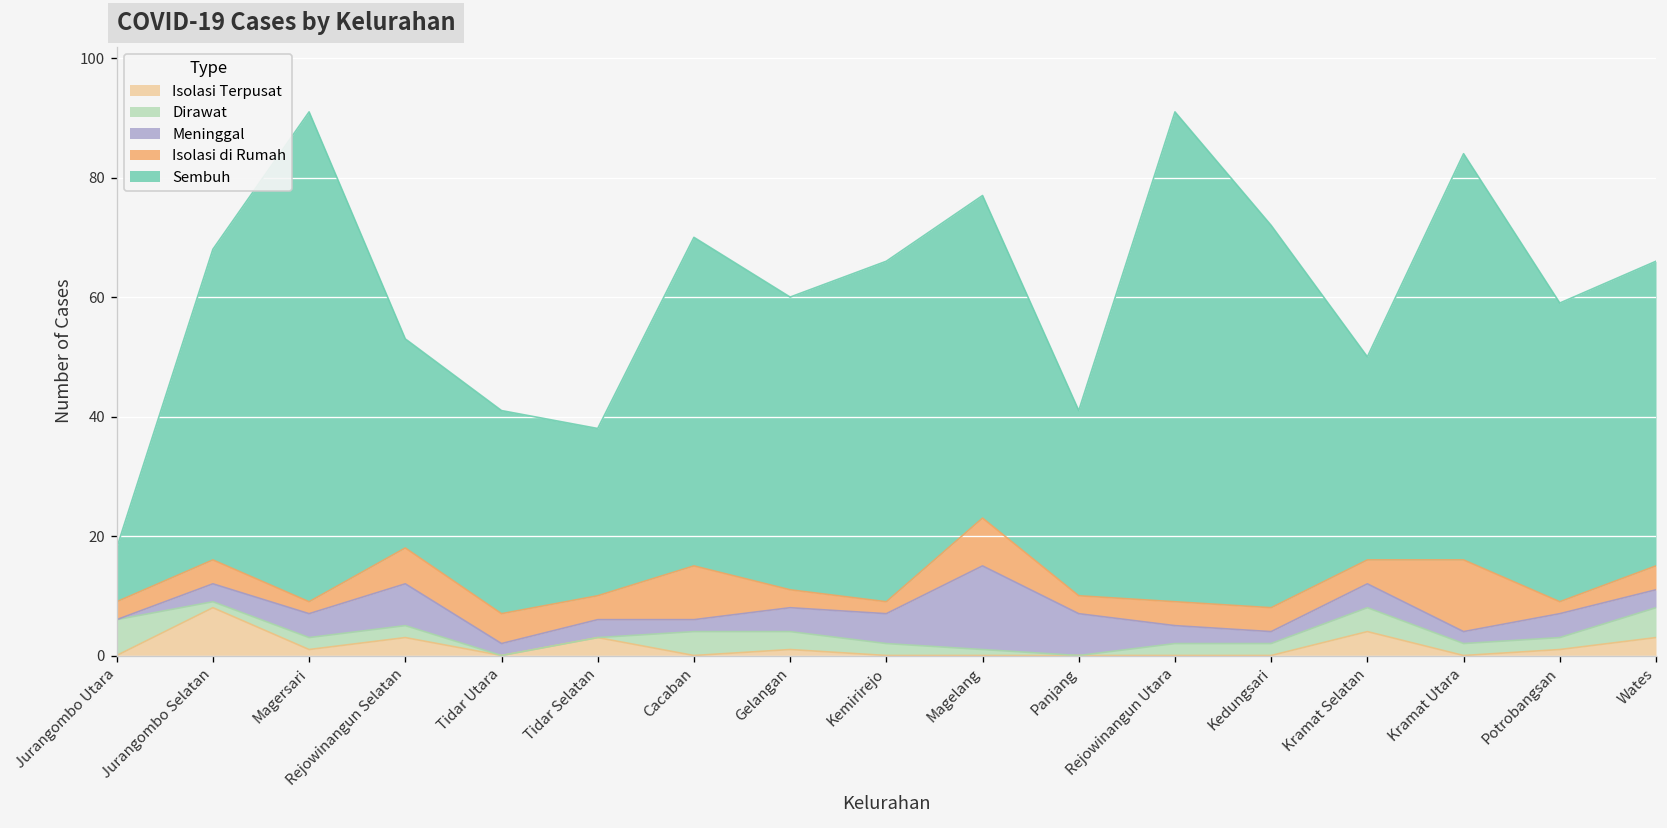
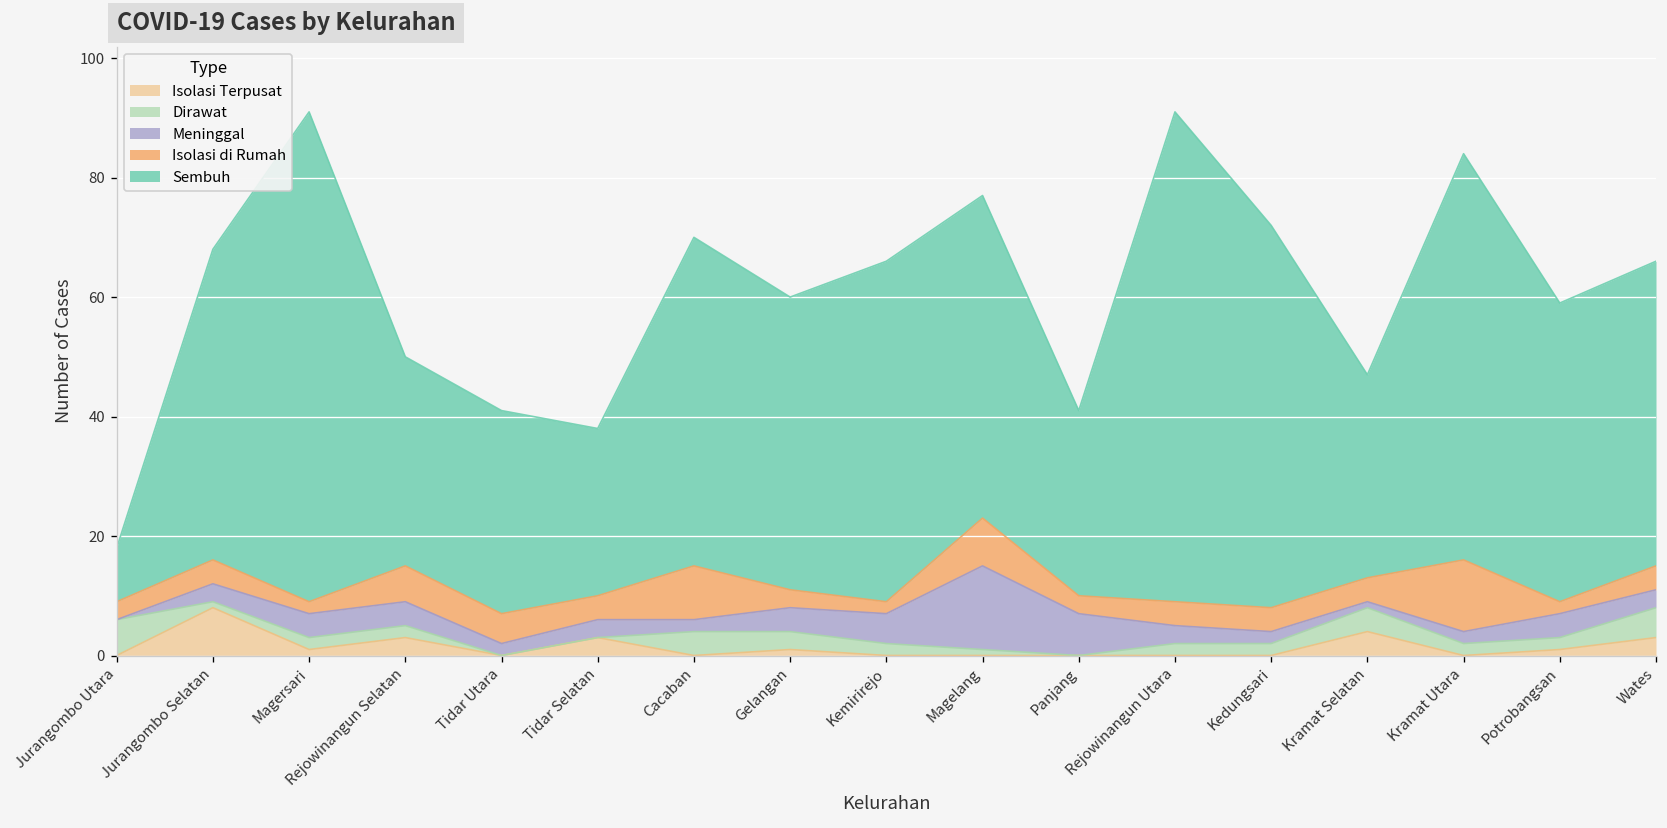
Meninggal, Rejowinangun Selatan: 7 -> 4
Meninggal, Kramat Selatan: 4 -> 1
